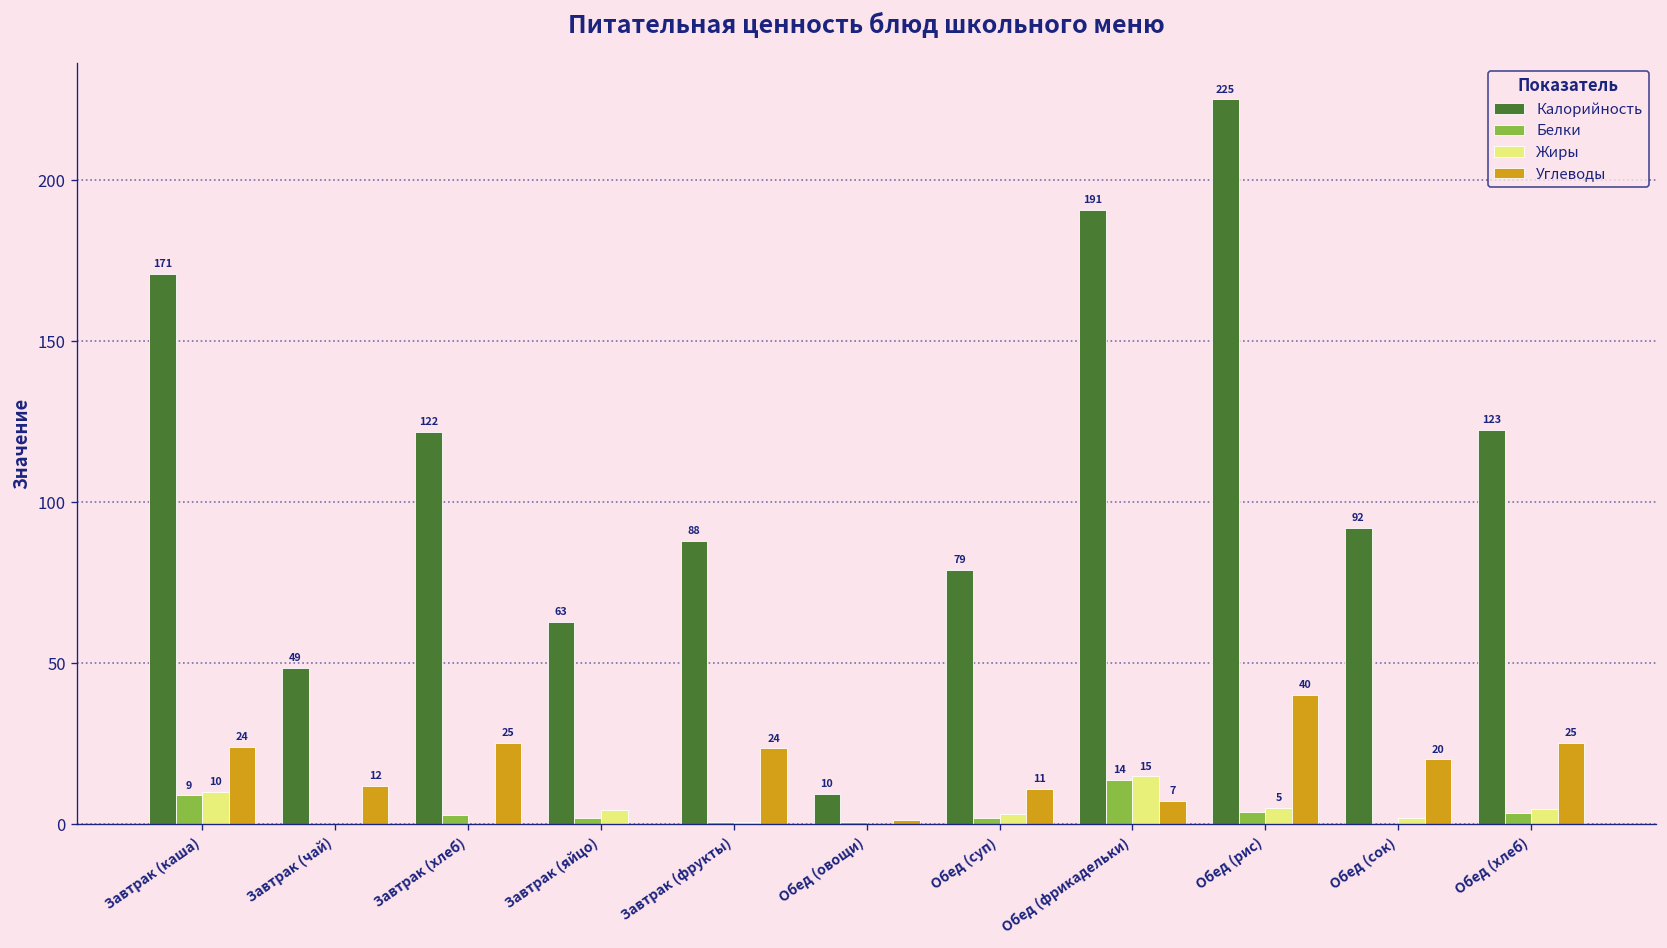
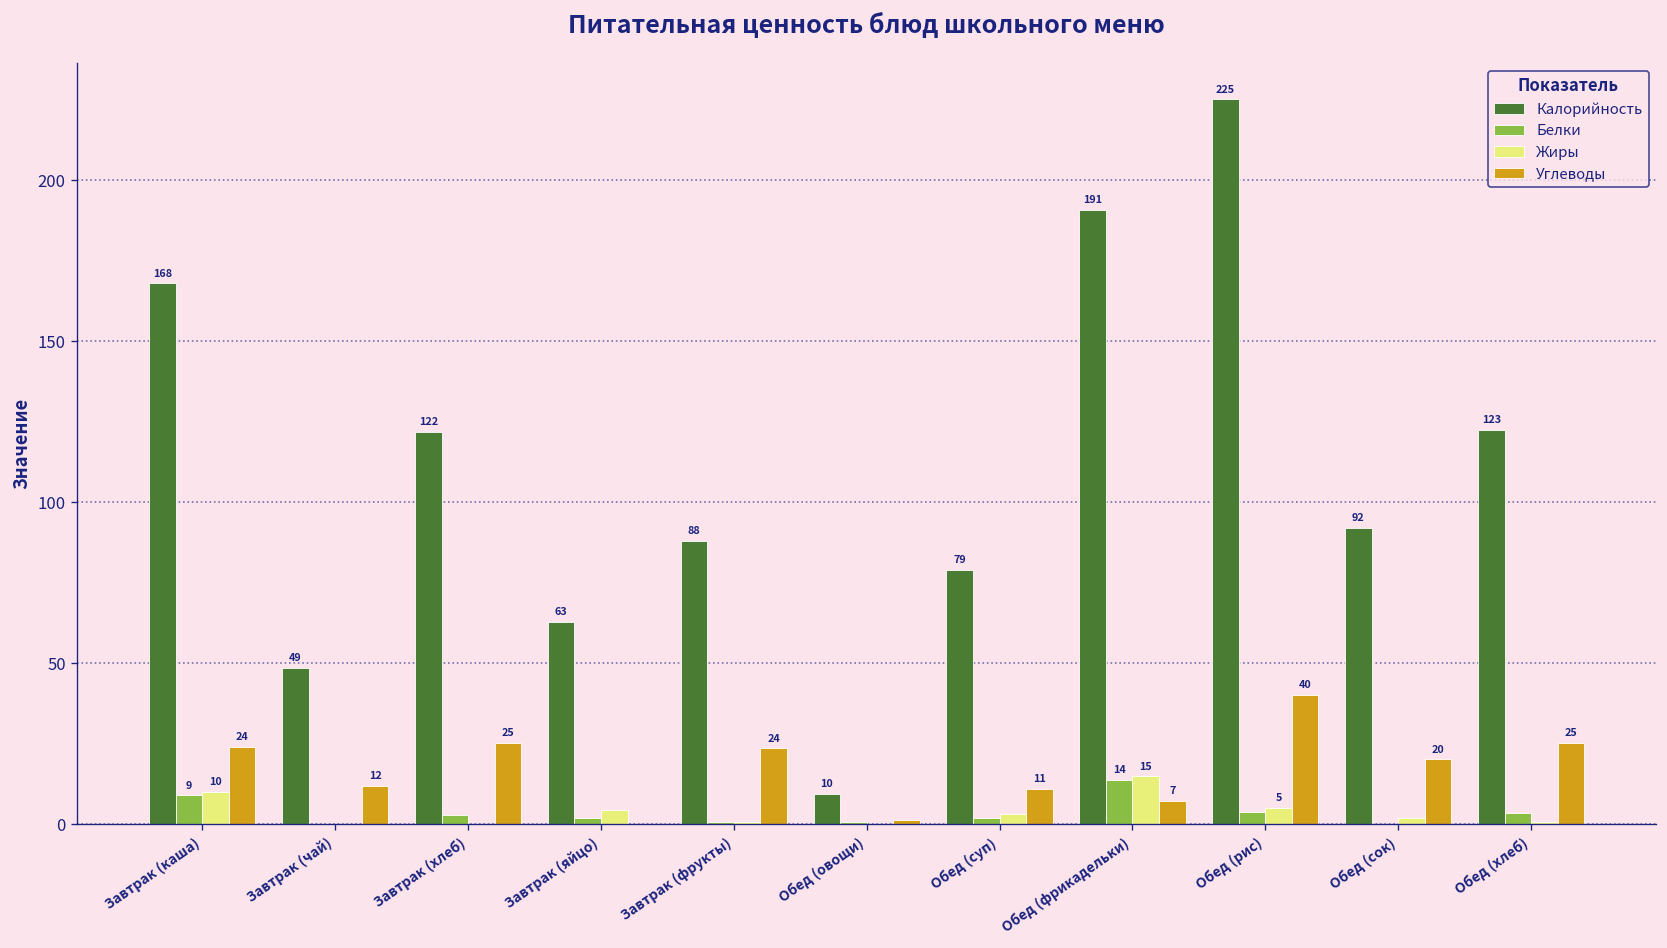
Калорийность, Завтрак (каша): 171 -> 168
Жиры, Обед (хлеб): 5 -> 1
